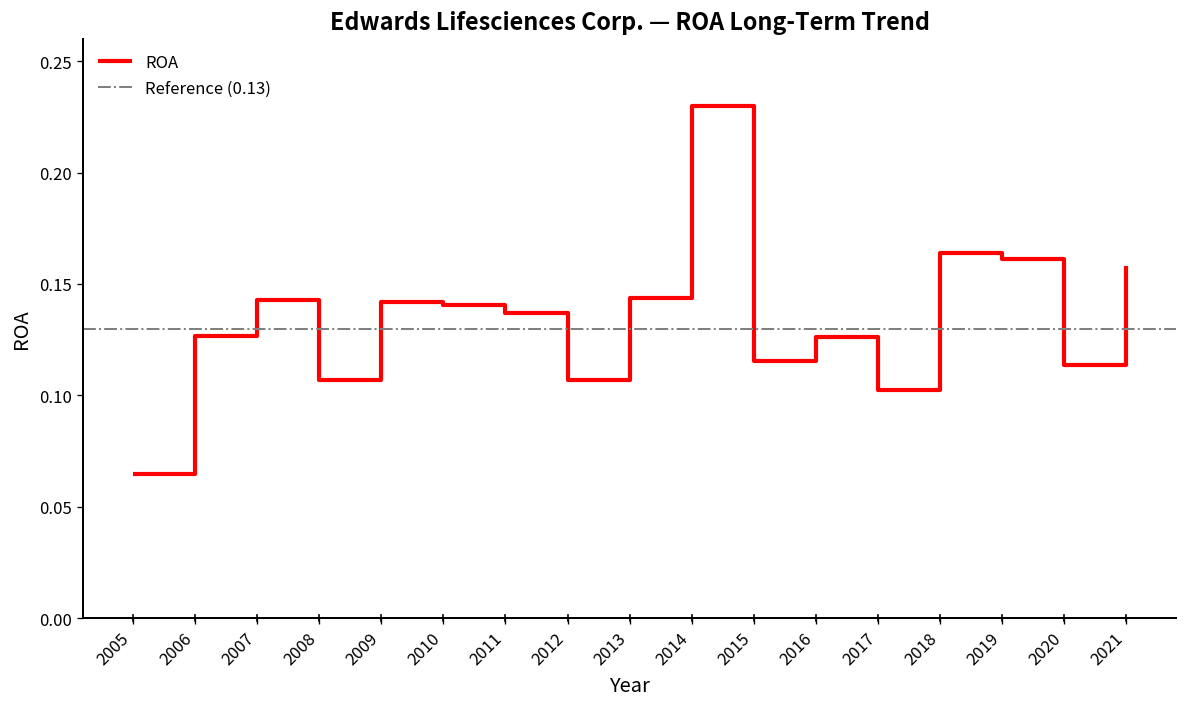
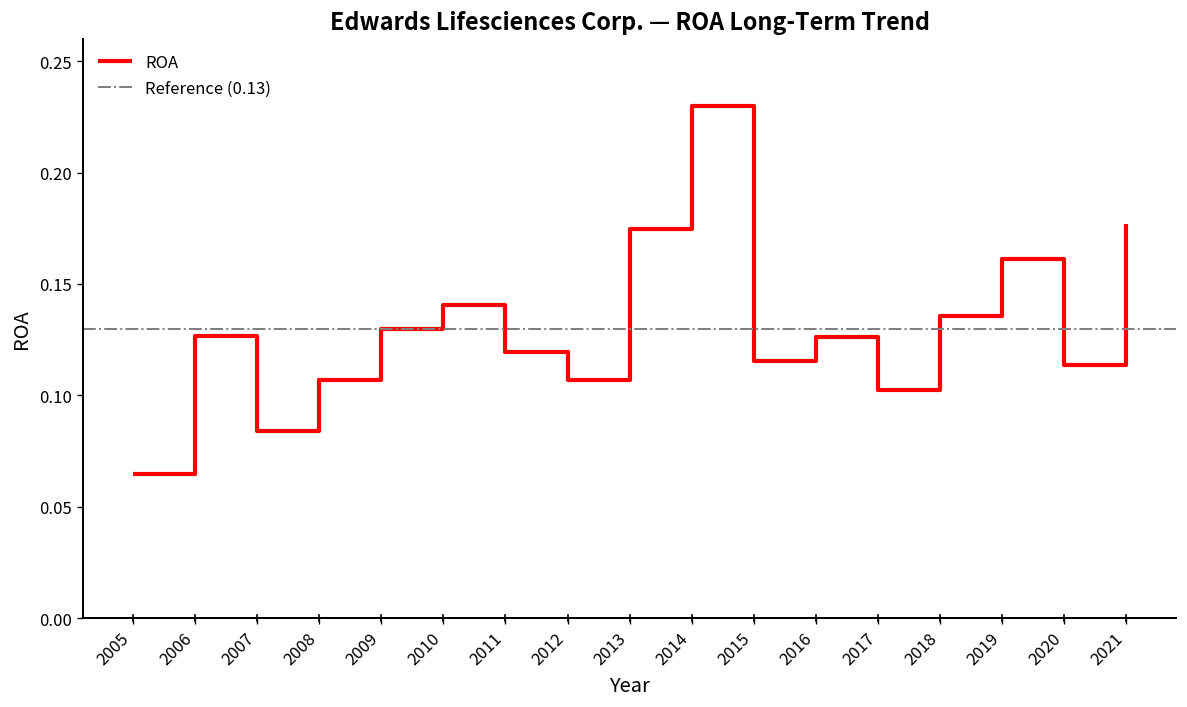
2007: 0.143 -> 0.084
2009: 0.142 -> 0.130
2011: 0.137 -> 0.120
2013: 0.144 -> 0.175
2018: 0.164 -> 0.136
2021: 0.158 -> 0.177
